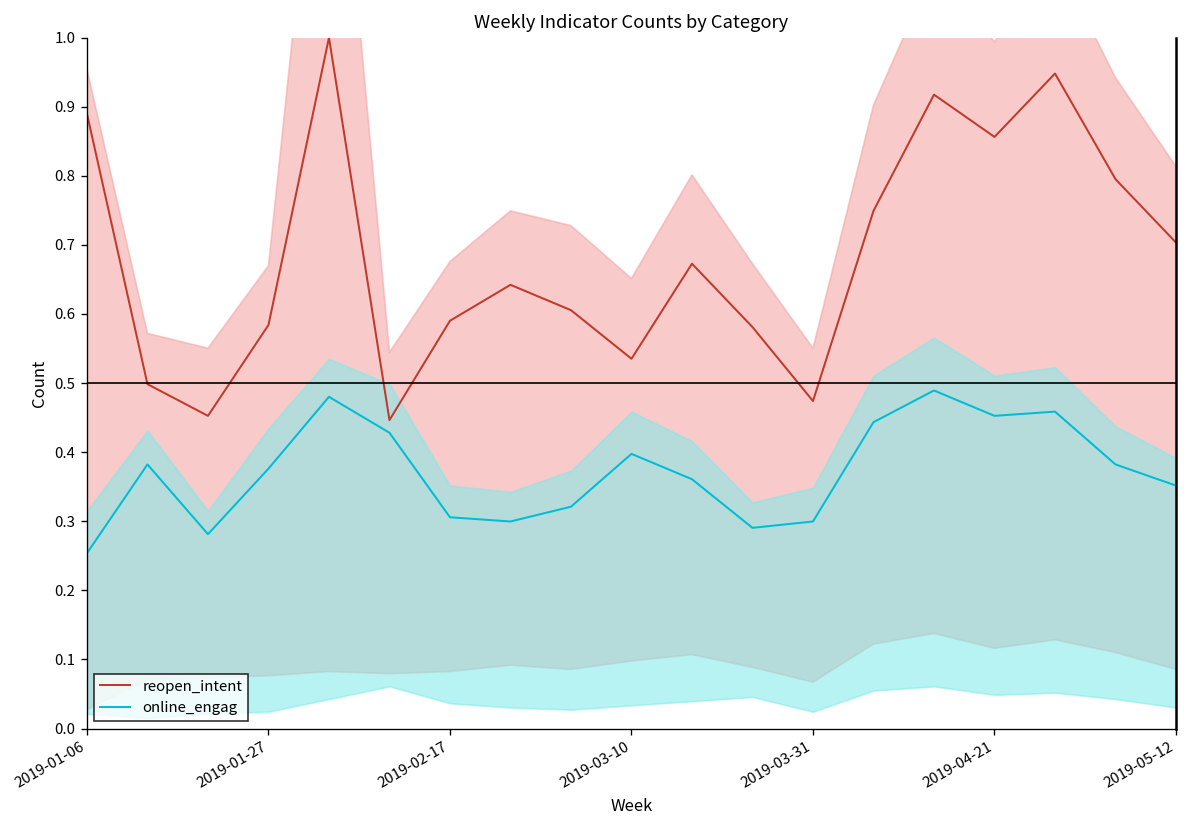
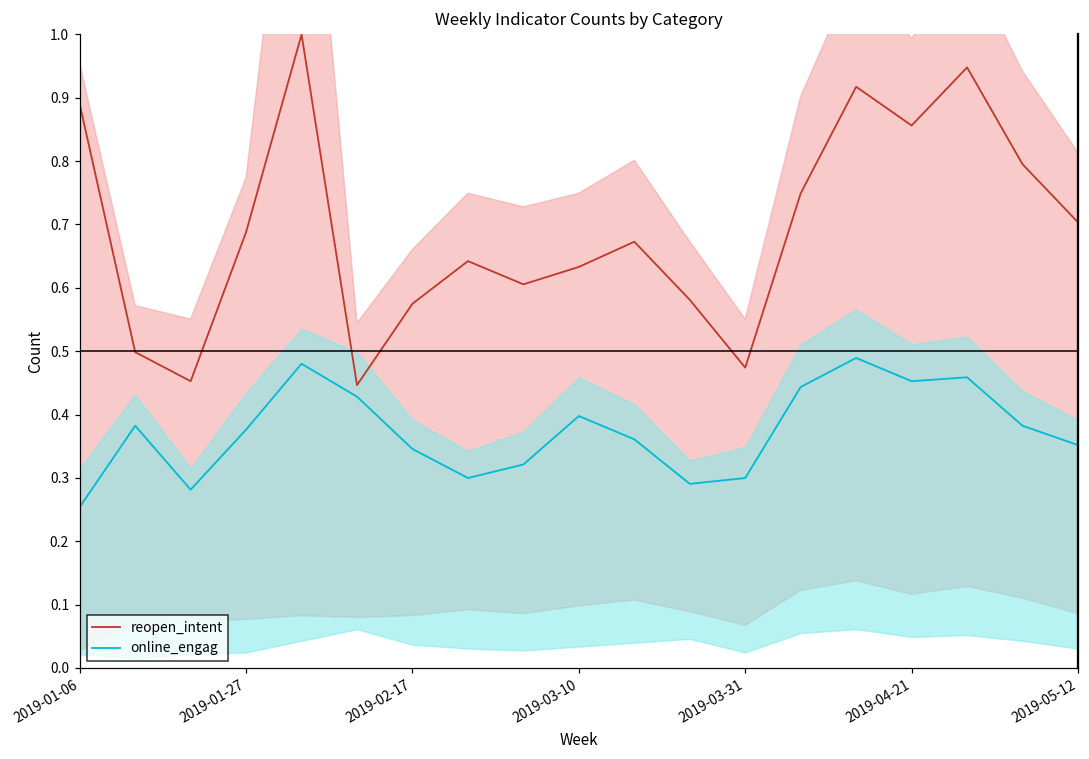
reopen_intent, 2019-01-27: 0.58 -> 0.69
reopen_intent, 2019-02-17: 0.59 -> 0.57
online_engag, 2019-02-17: 0.31 -> 0.35
reopen_intent, 2019-03-10: 0.54 -> 0.63
